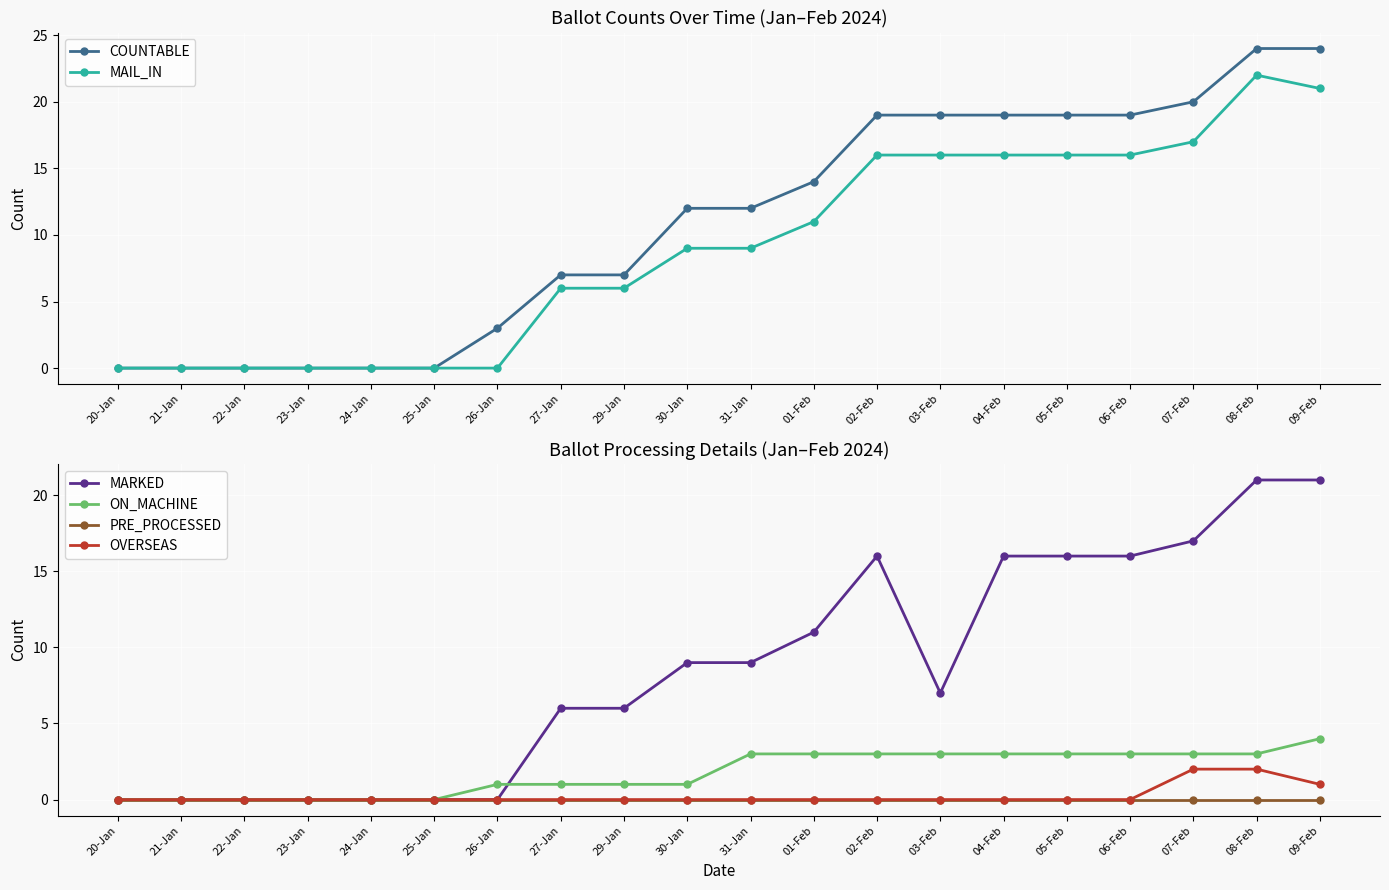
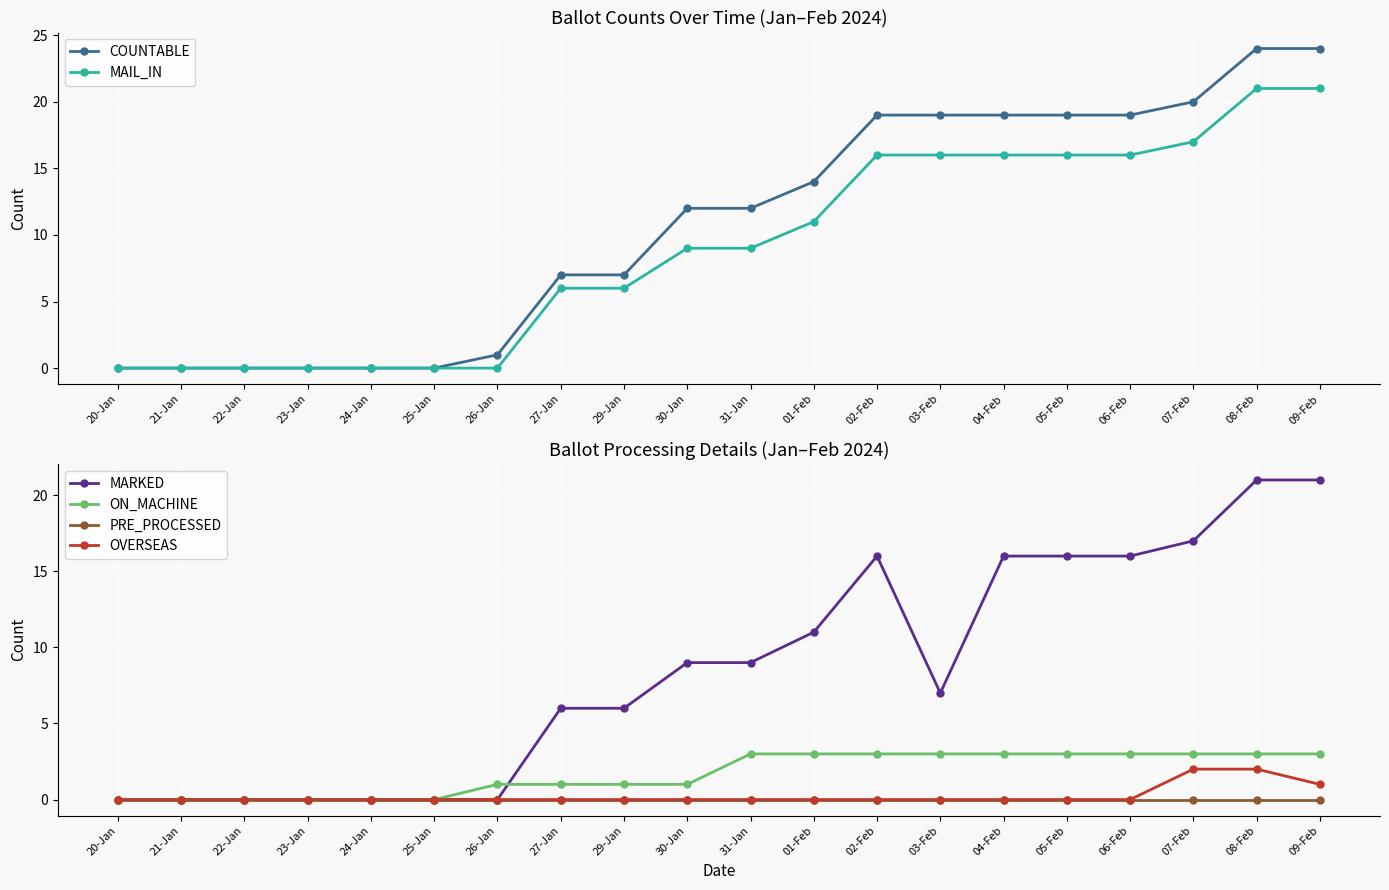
Ballot Counts Over Time (Jan–Feb 2024), COUNTABLE, 26-Jan: 3 -> 1
Ballot Counts Over Time (Jan–Feb 2024), MAIL_IN, 08-Feb: 22 -> 21
Ballot Processing Details (Jan–Feb 2024), ON_MACHINE, 09-Feb: 4 -> 3
